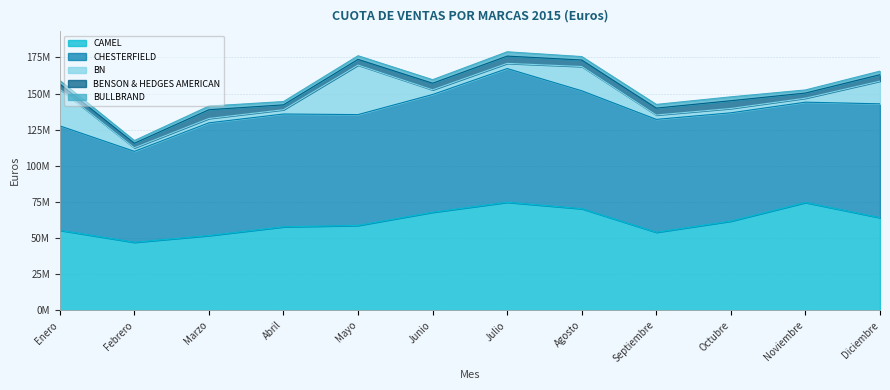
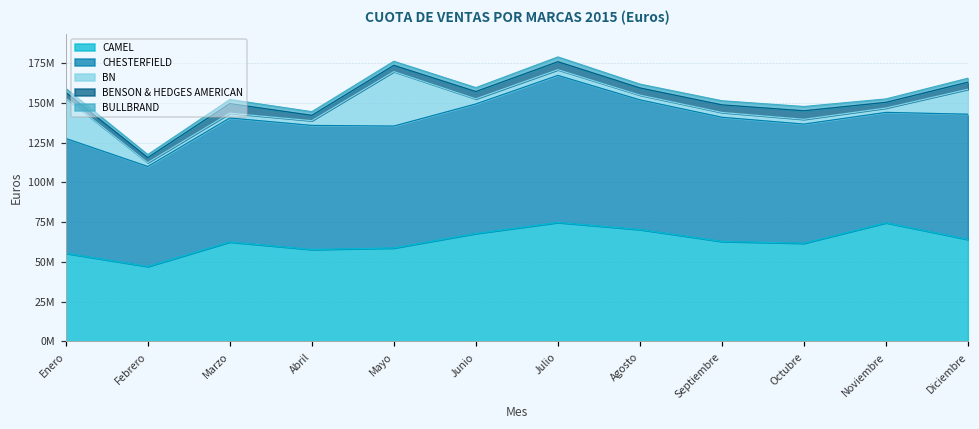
CAMEL, Marzo: 52000000 -> 62000000
BN, Agosto: 17000000 -> 3000000
CAMEL, Septiembre: 54000000 -> 63000000
